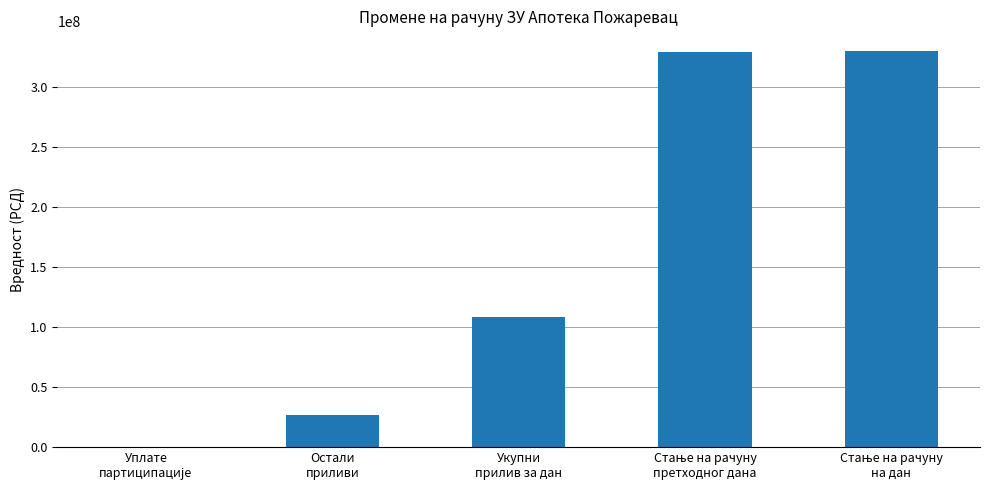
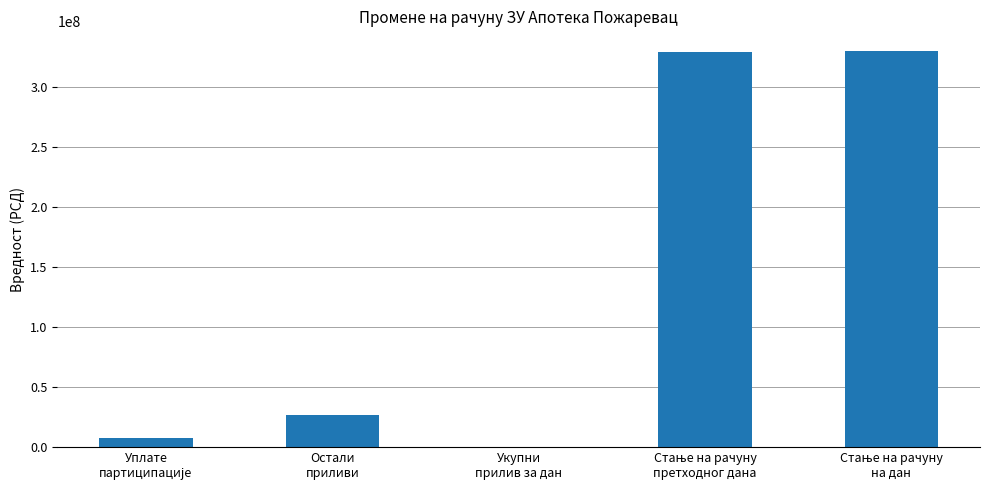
Уплате партиципације: 0 -> 8000000
Укупни прилив за дан: 109000000 -> 0
